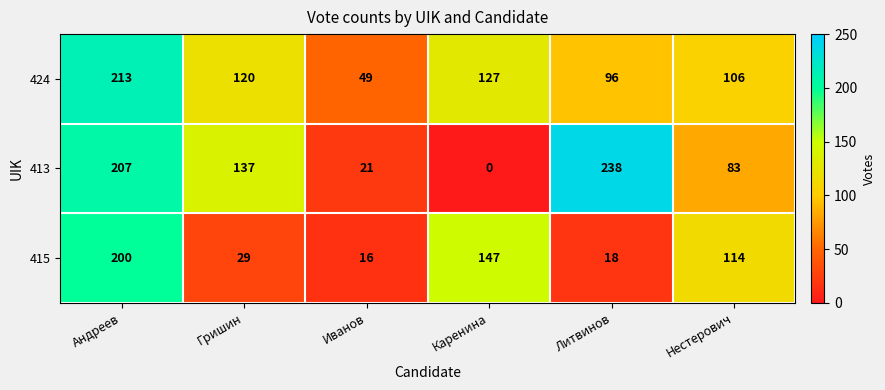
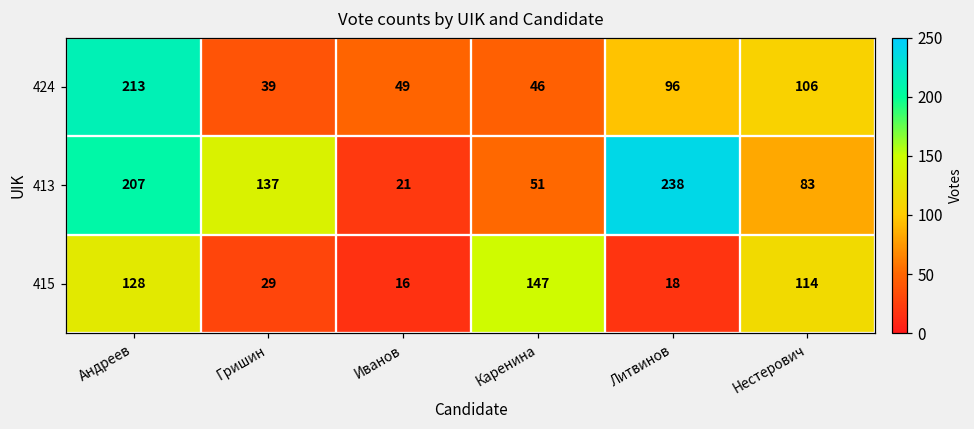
424, Гришин: 120 -> 39
424, Каренина: 127 -> 46
413, Каренина: 0 -> 51
415, Андреев: 200 -> 128
